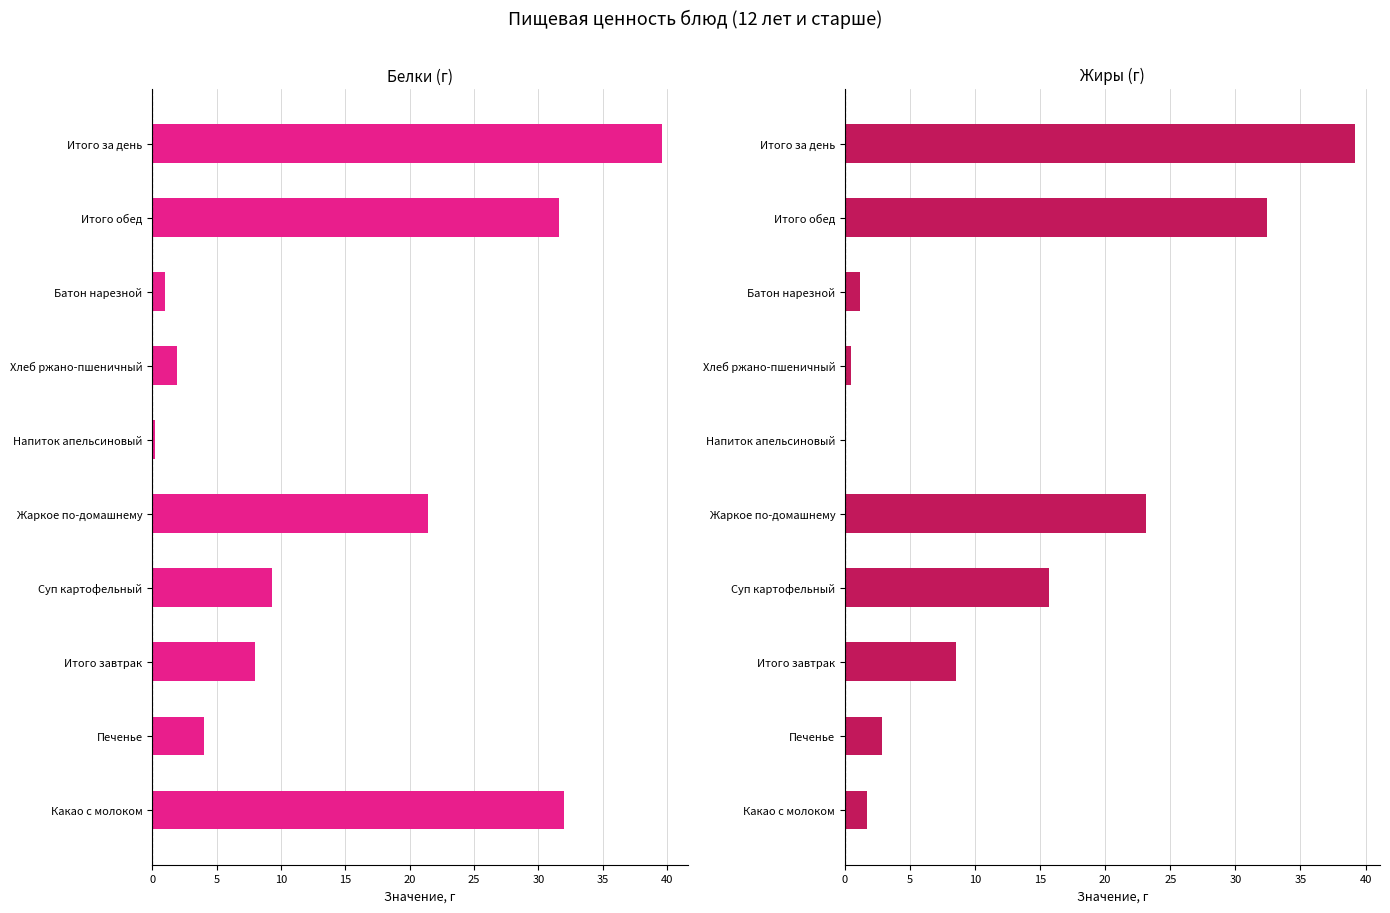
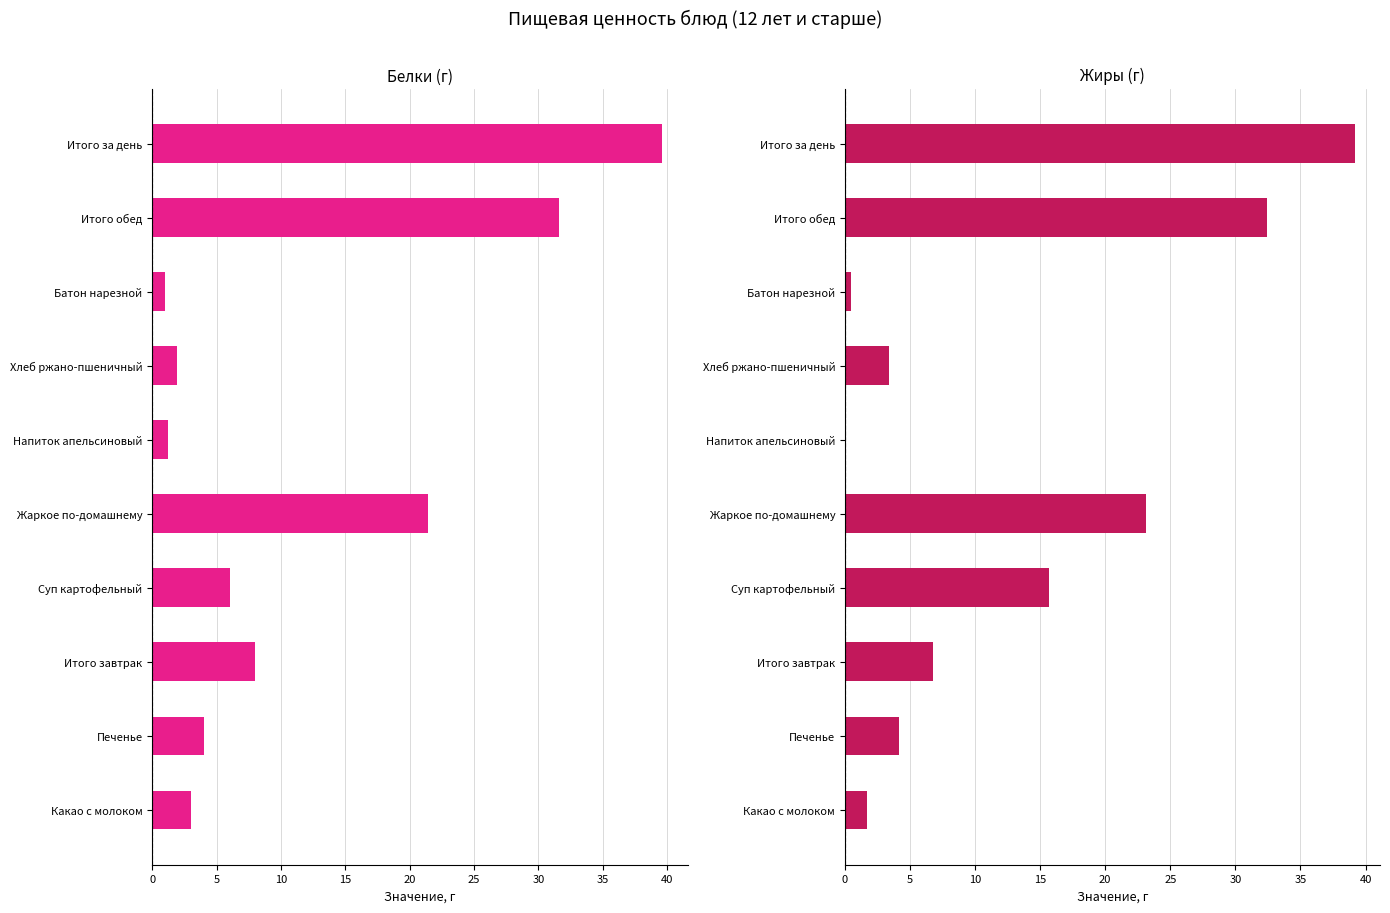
Белки (г), Напиток апельсиновый: 0.2 -> 1.2
Белки (г), Суп картофельный: 9.3 -> 6.0
Белки (г), Какао с молоком: 32 -> 3
Жиры (г), Батон нарезной: 1.2 -> 0.5
Жиры (г), Хлеб ржано-пшеничный: 0.5 -> 3.4
Жиры (г), Итого завтрак: 8.6 -> 6.8
Жиры (г), Печенье: 2.9 -> 4.2
